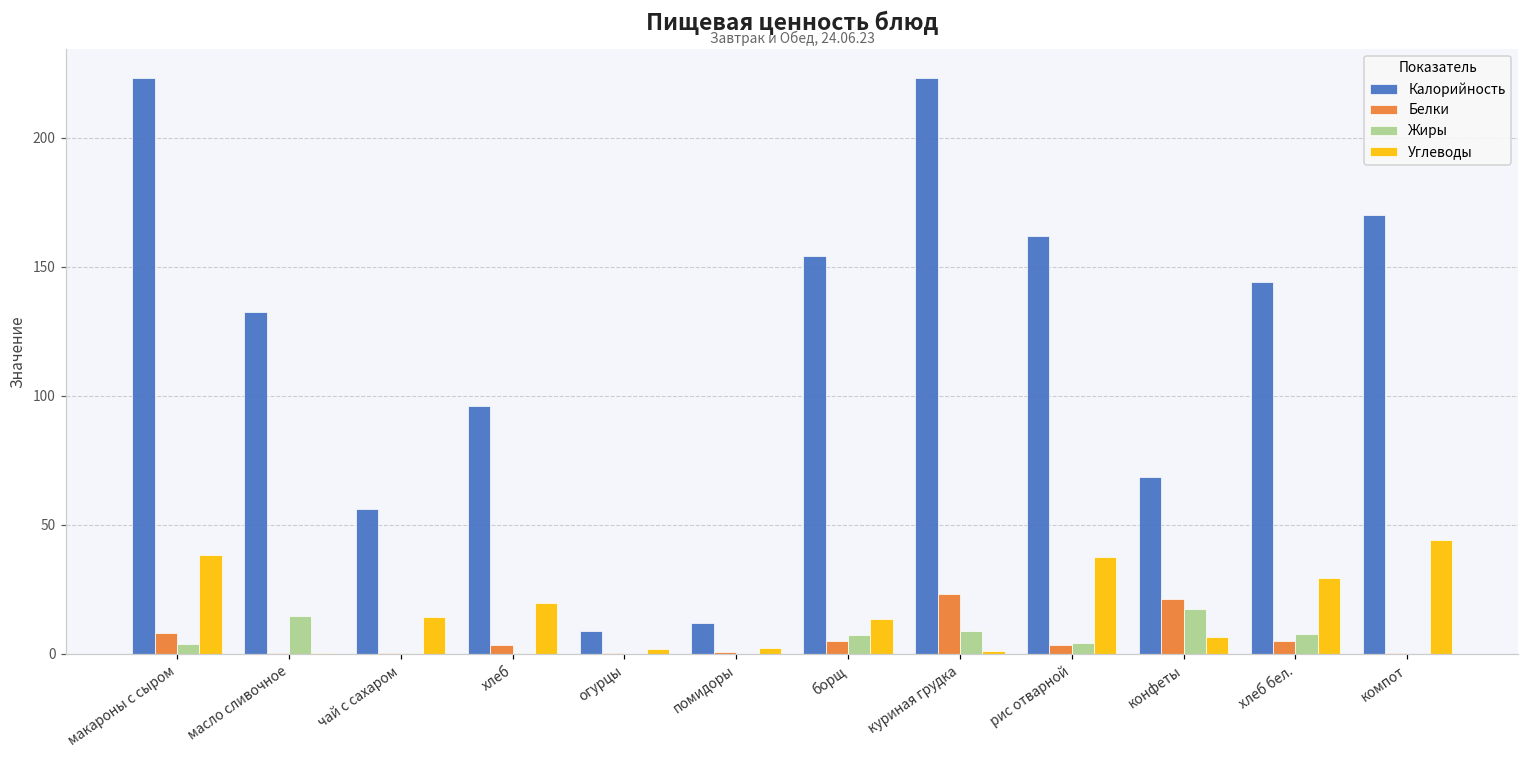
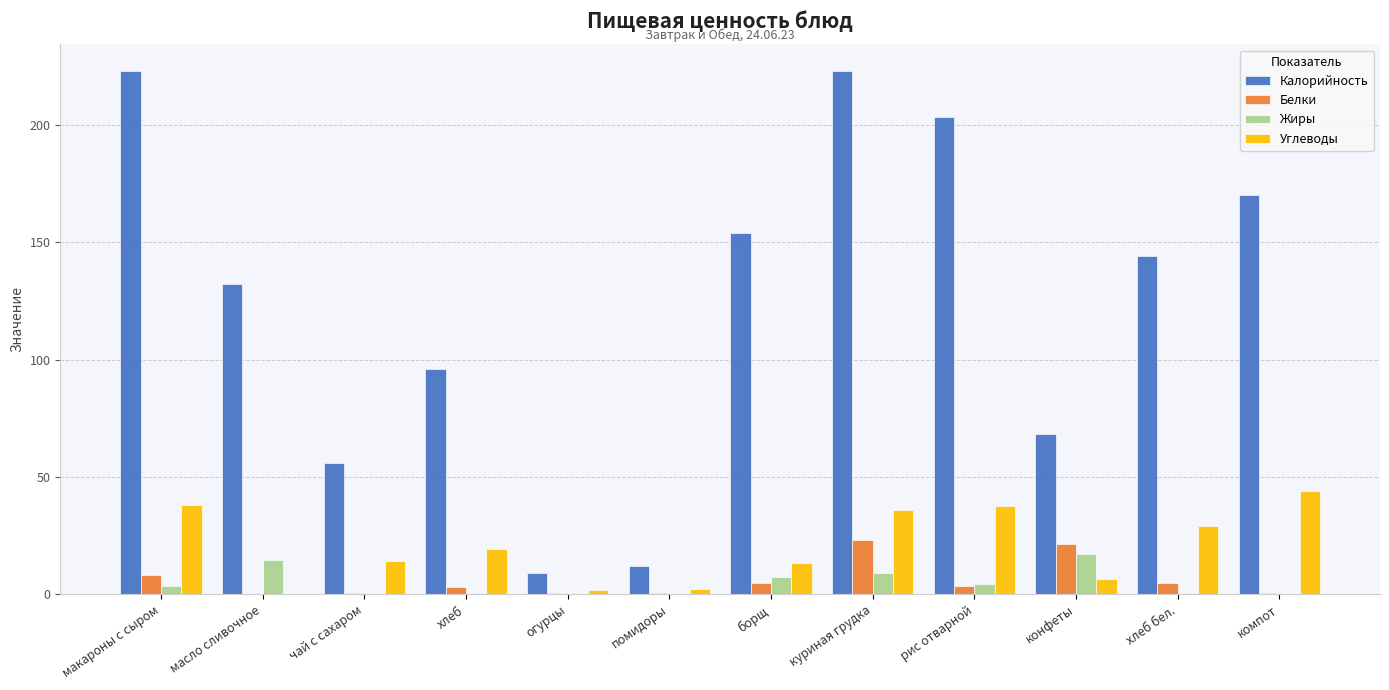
Углеводы, куриная грудка: 1 -> 36
Калорийность, рис отварной: 162 -> 204
Жиры, хлеб бел.: 8 -> 1
